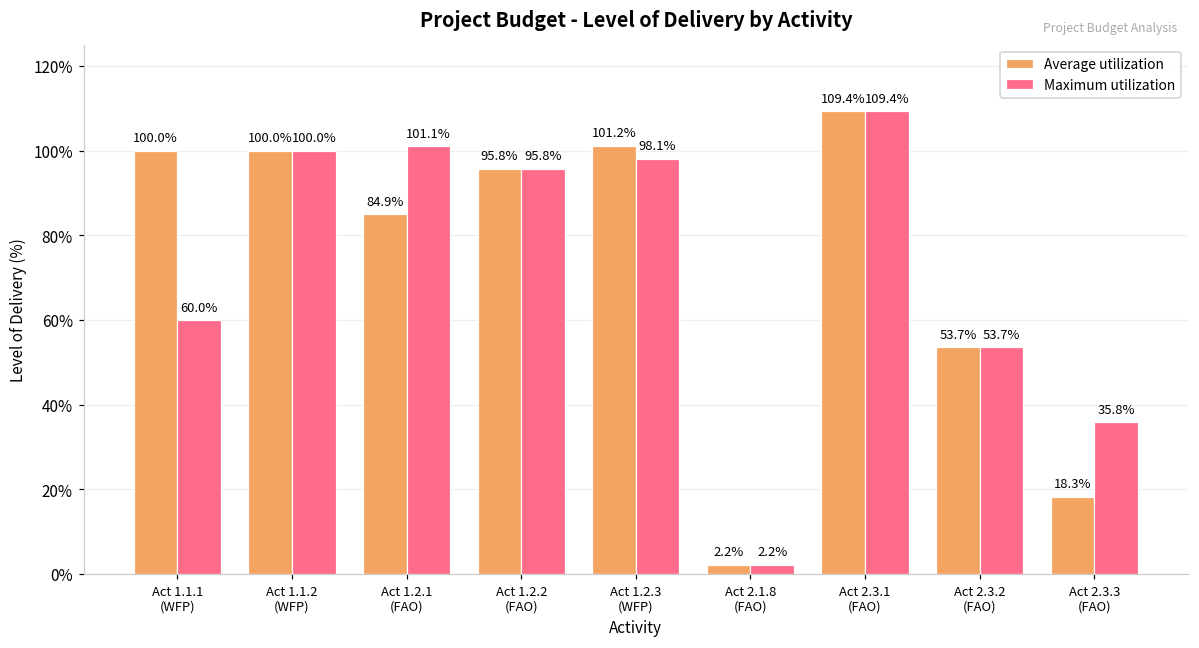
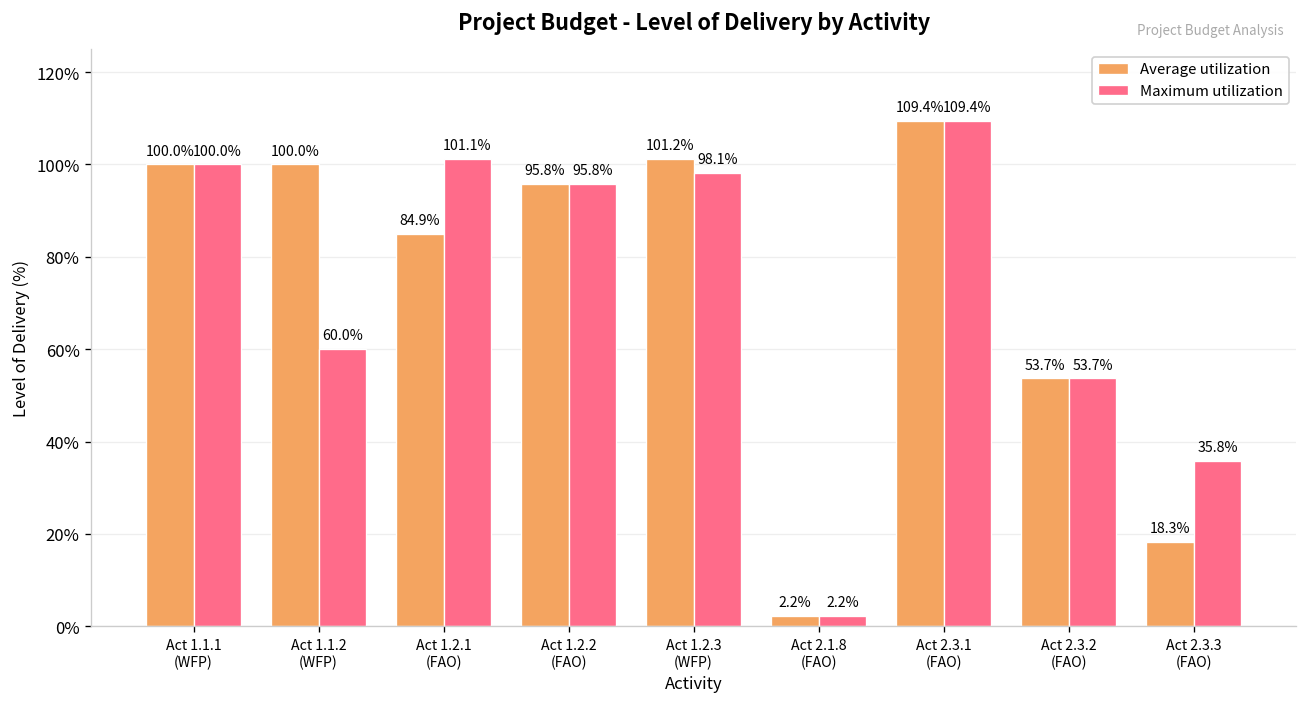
Maximum utilization, Act 1.1.1 (WFP): 60.0% -> 100.0%
Maximum utilization, Act 1.1.2 (WFP): 100.0% -> 60.0%
